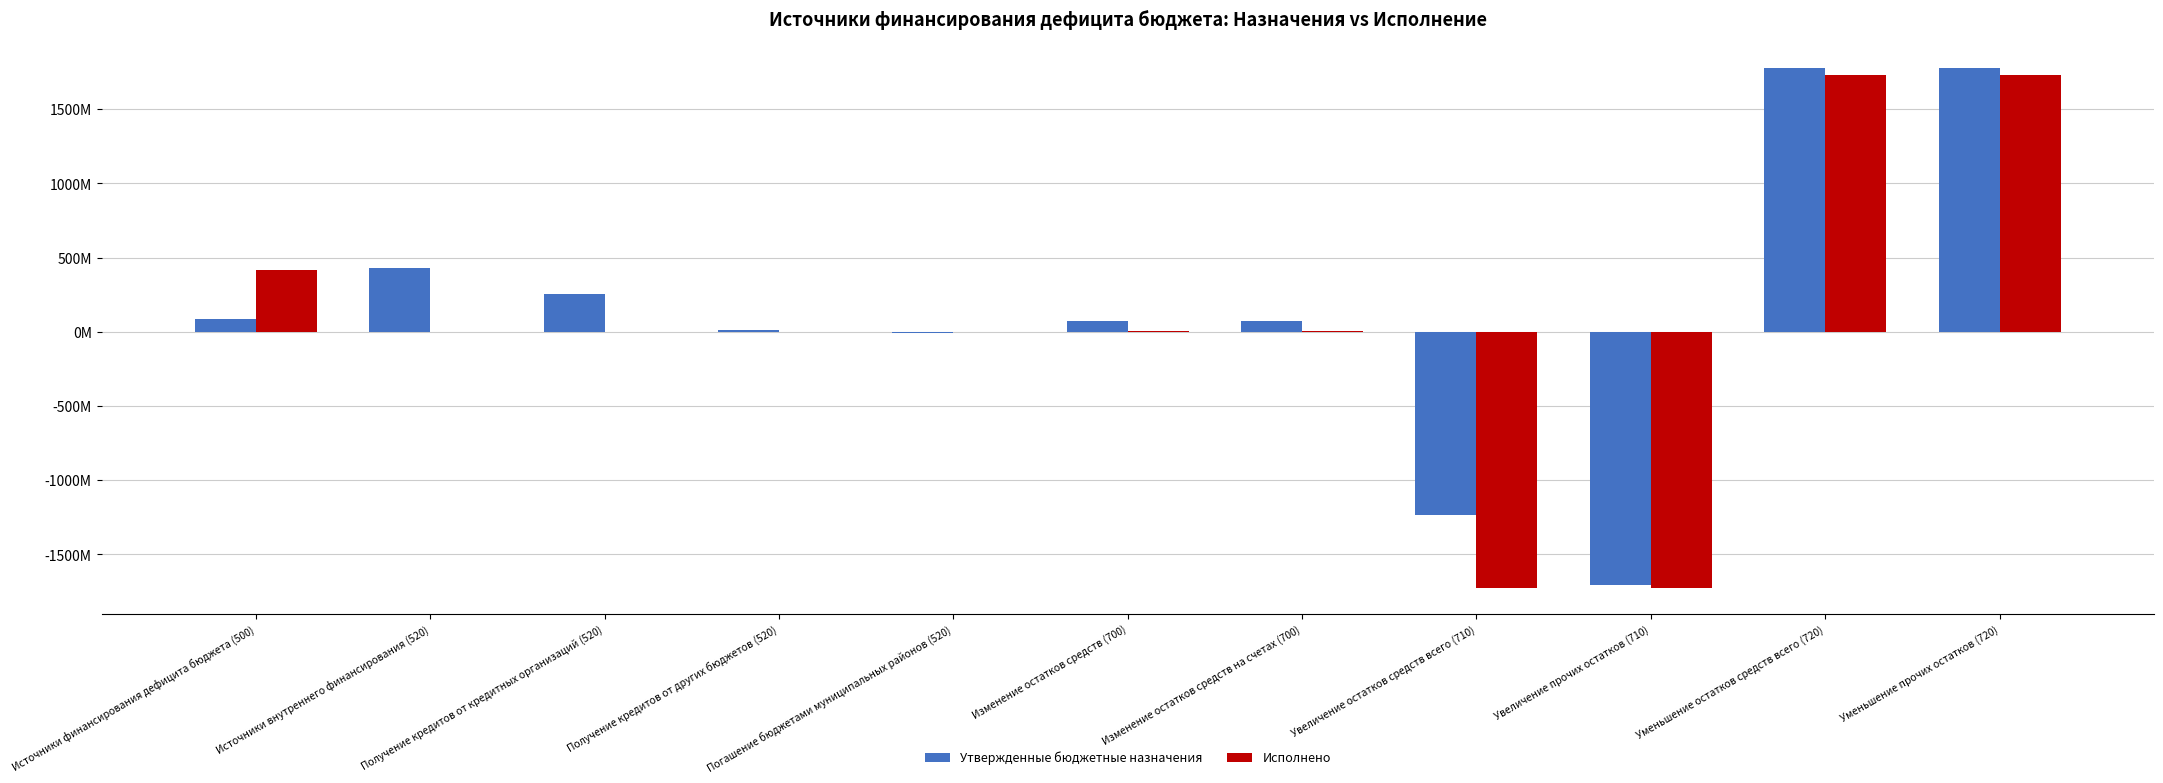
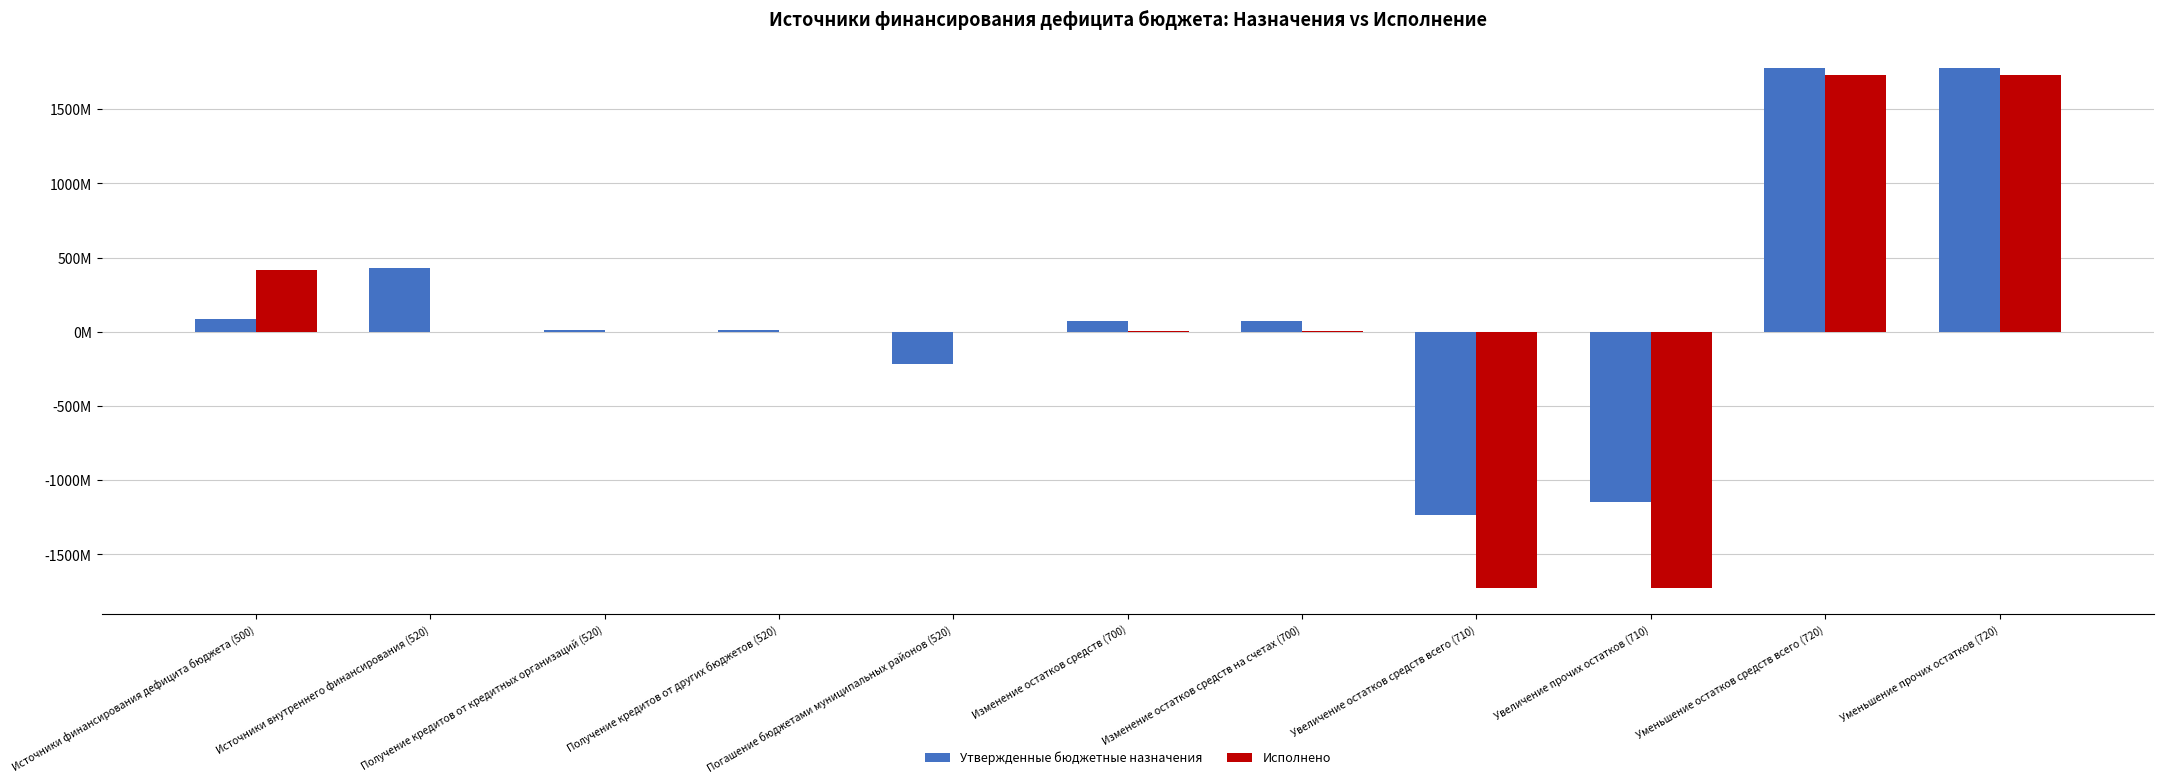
Утвержденные бюджетные назначения, Получение кредитов от кредитных организаций (520): 260000000 -> 10000000
Утвержденные бюджетные назначения, Погашение бюджетами муниципальных районов (520): -10000000 -> -220000000
Утвержденные бюджетные назначения, Увеличение прочих остатков (710): -1700000000 -> -1140000000
